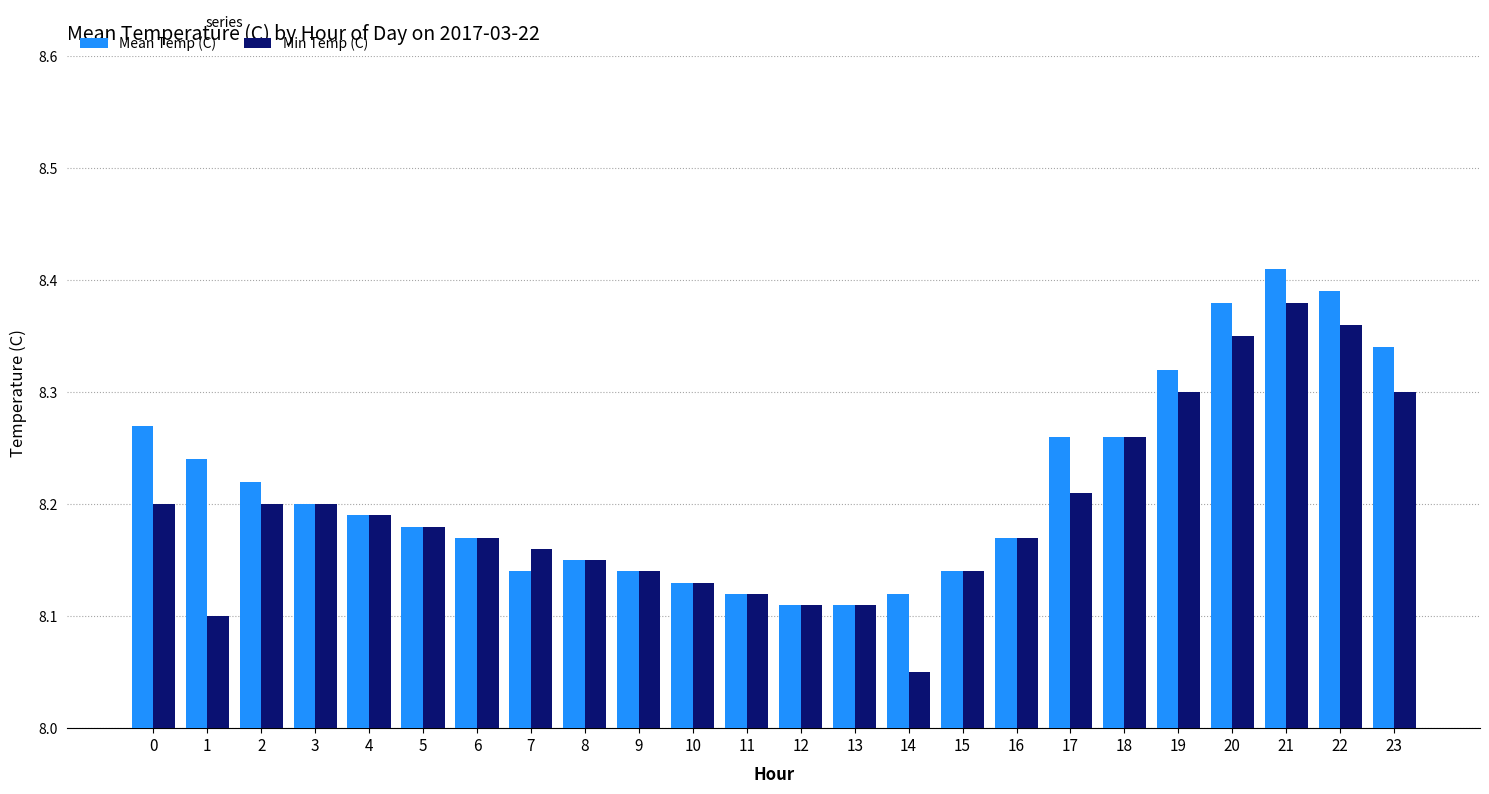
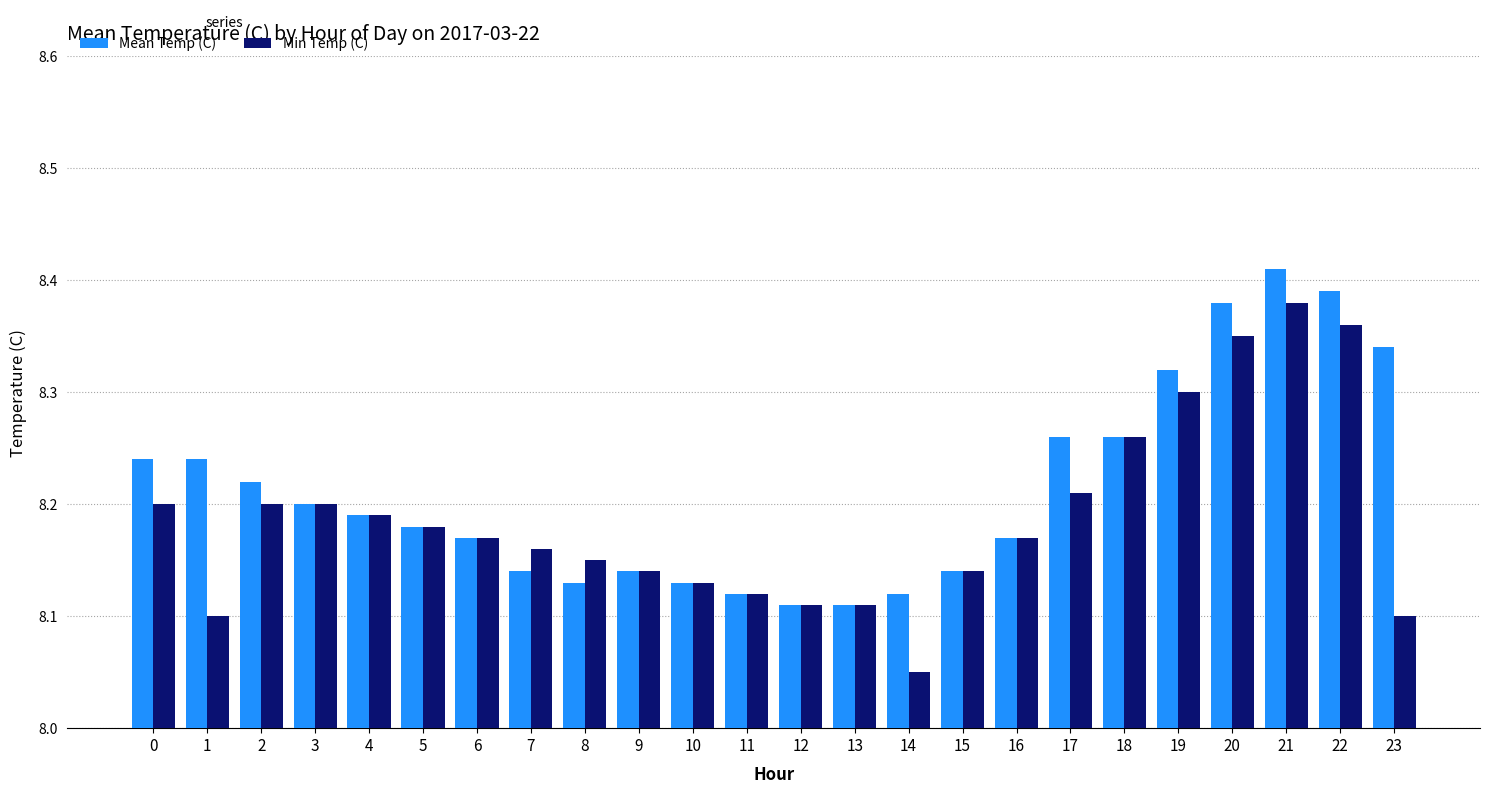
Mean Temp (C), 0: 8.27 -> 8.24
Mean Temp (C), 8: 8.15 -> 8.13
Min Temp (C), 23: 8.3 -> 8.1
